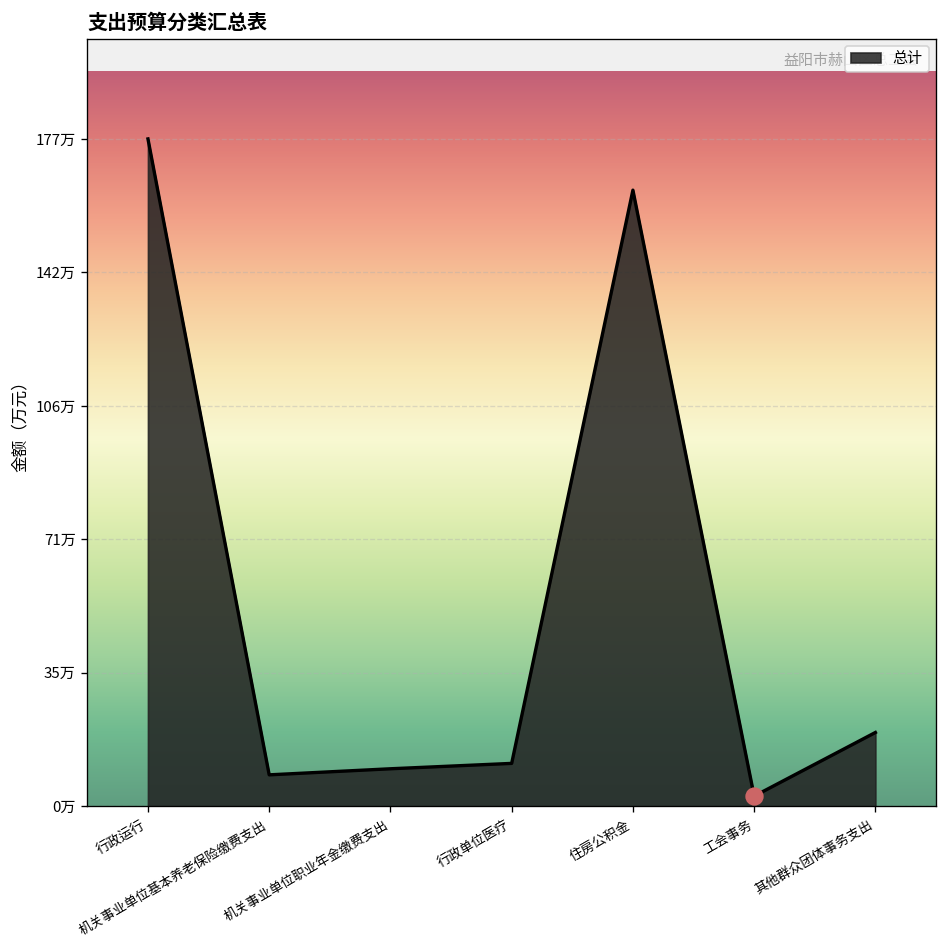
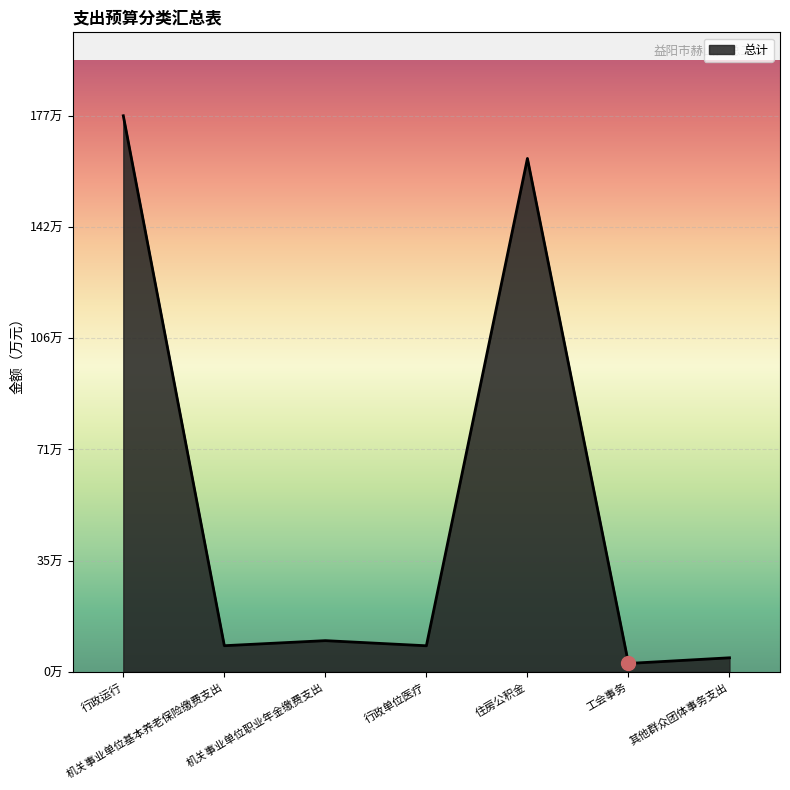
总计, 行政单位医疗: 11万 -> 8万
总计, 其他群众团体事务支出: 20万 -> 5万
